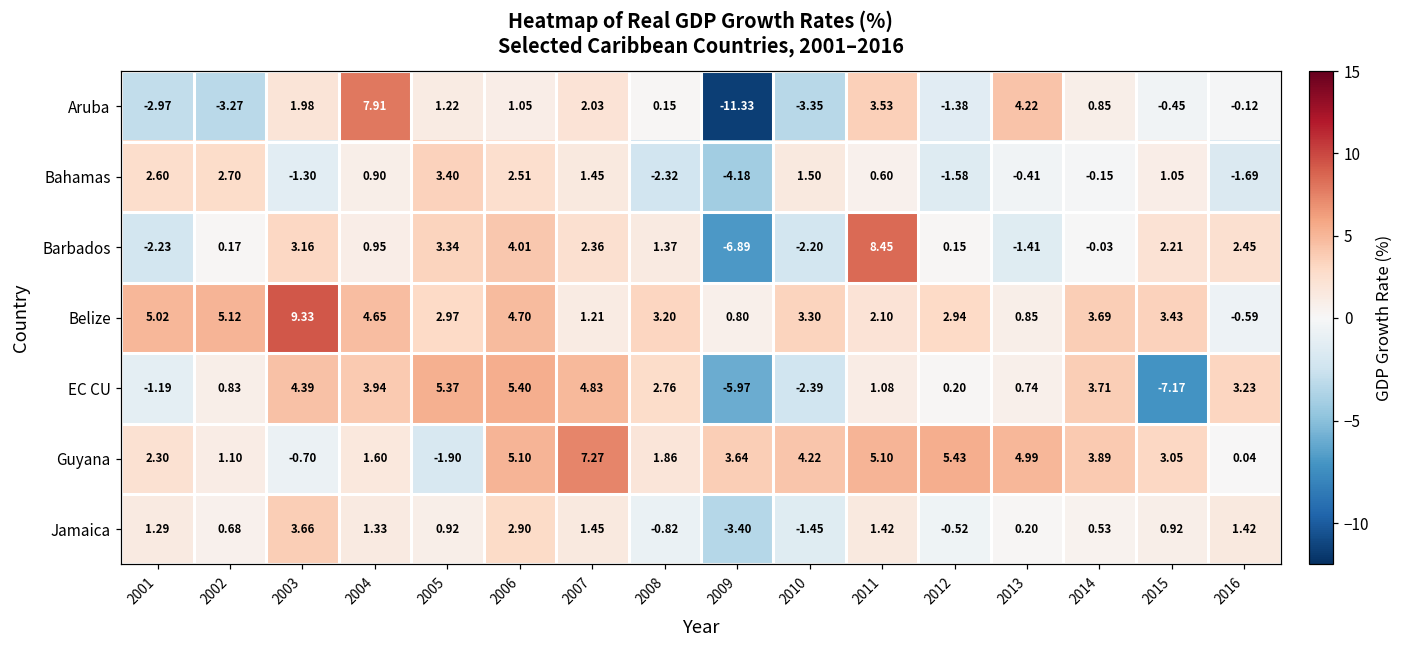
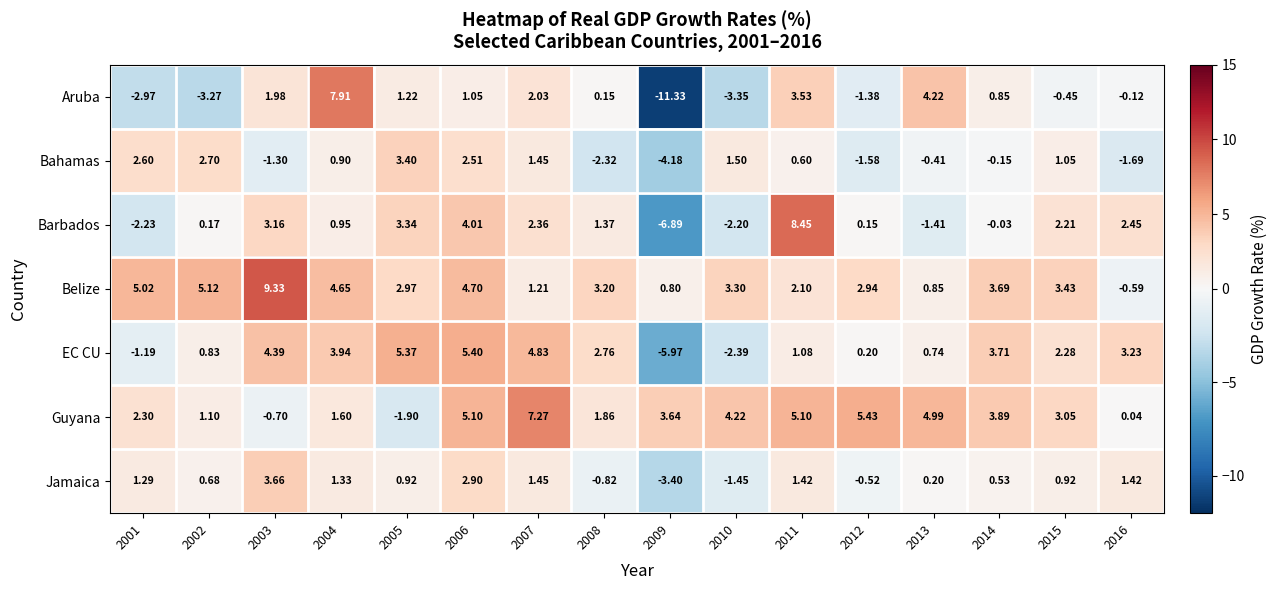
EC CU, 2015: -7.17 -> 2.28
